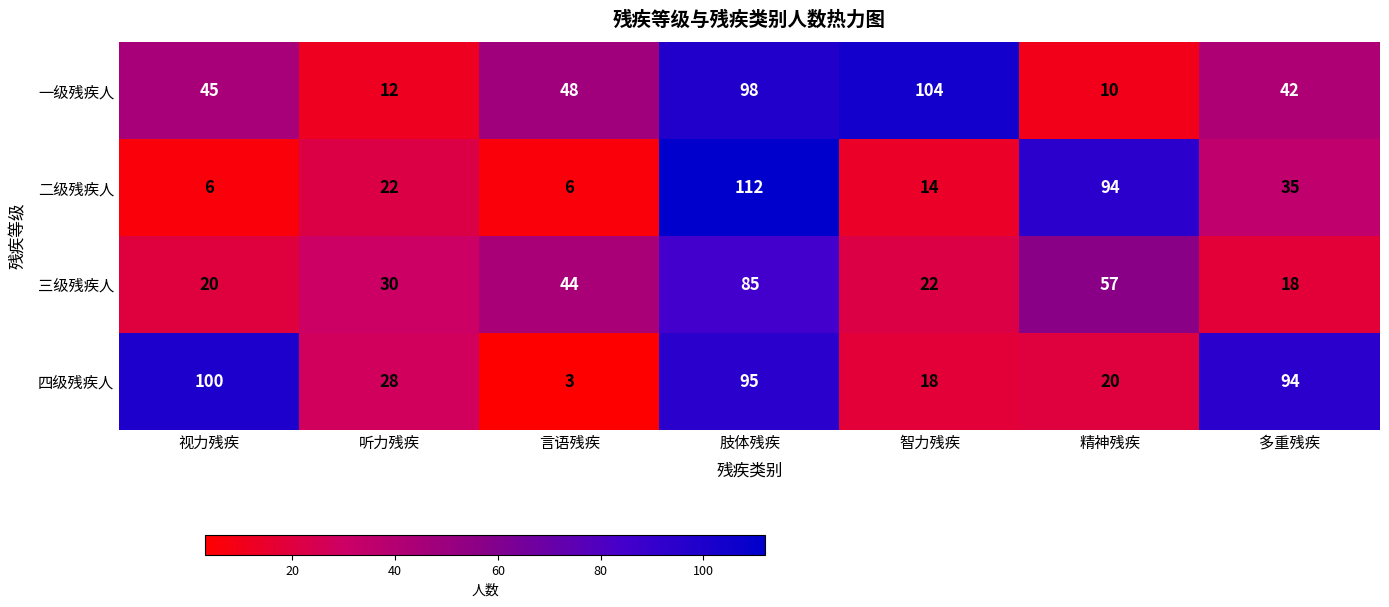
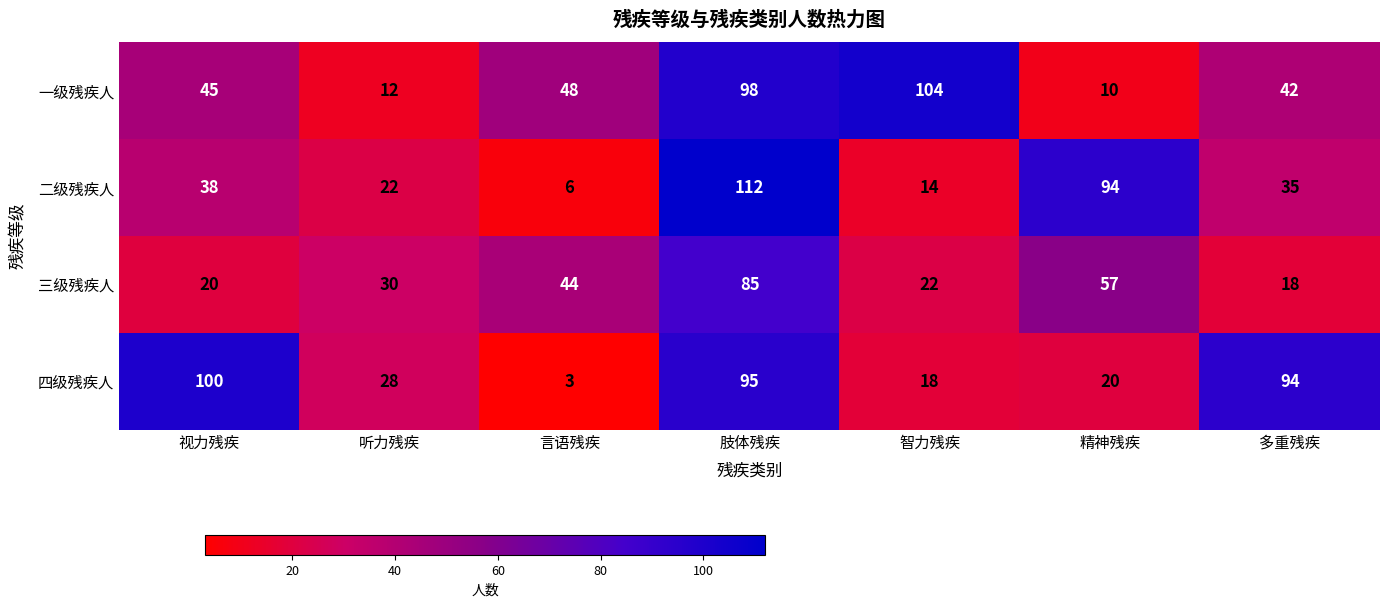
二级残疾人, 视力残疾: 6 -> 38
